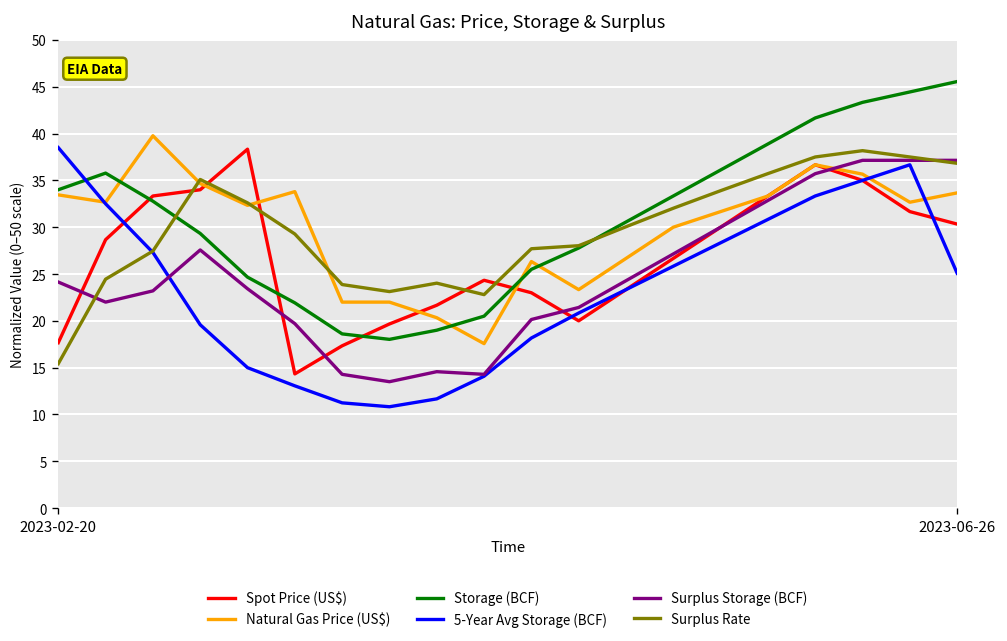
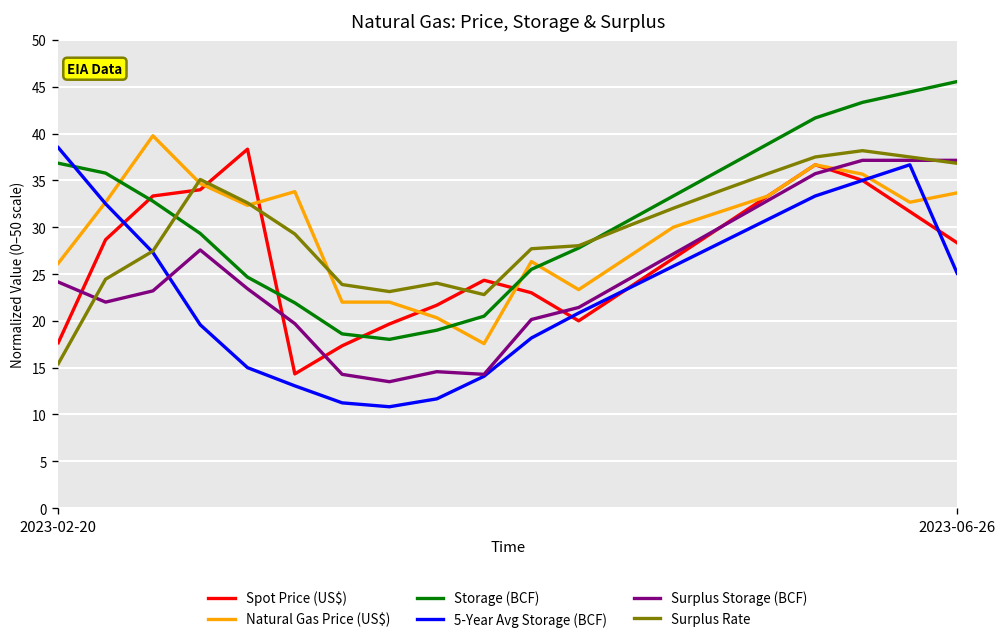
Natural Gas Price (US$), 2023-02-20: 33 -> 26
Storage (BCF), 2023-02-20: 34 -> 37
Spot Price (US$), 2023-06-26: 30 -> 28
